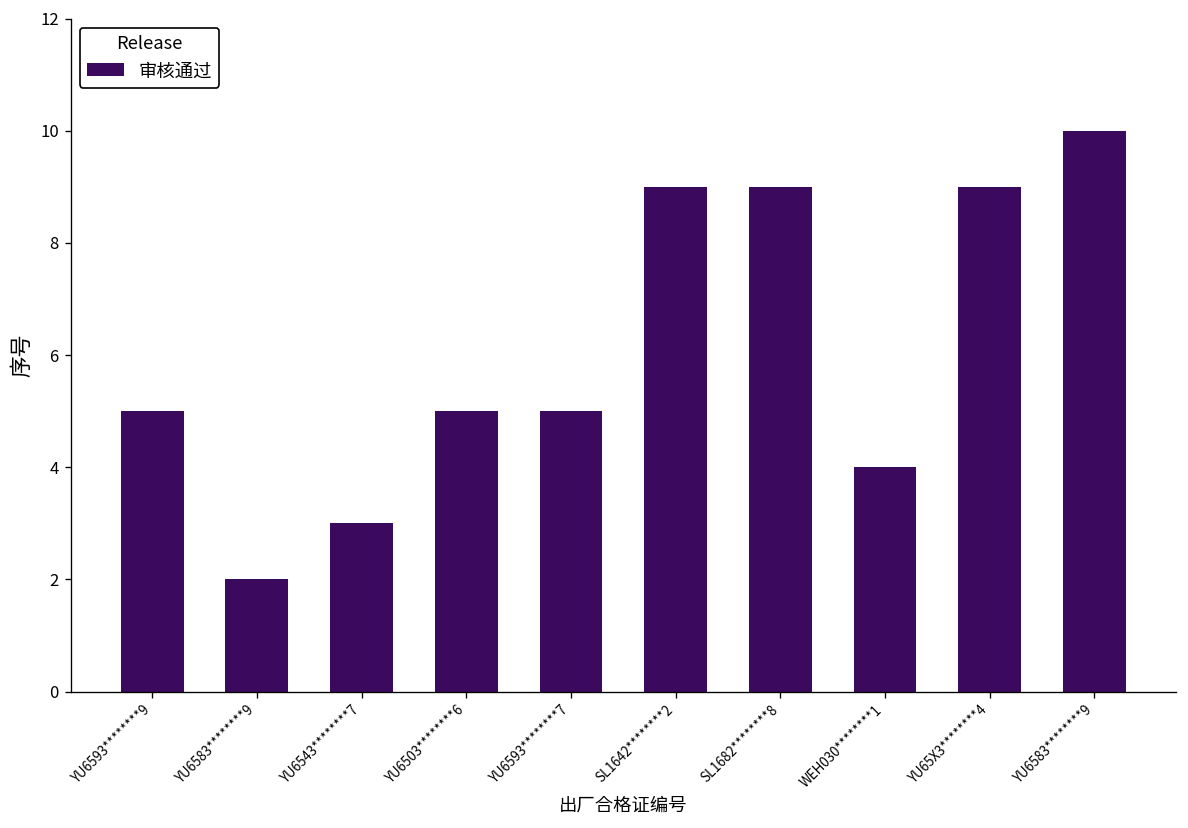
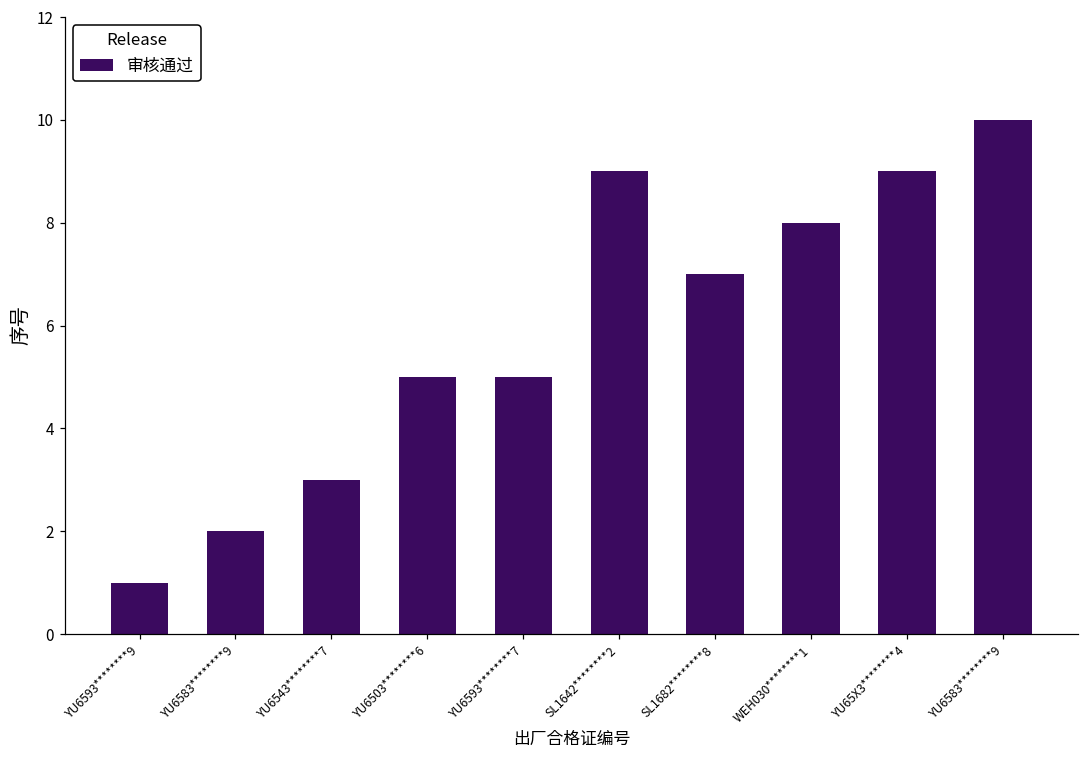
YU6593********9: 5 -> 1
SL1682********8: 9 -> 7
WEH030********1: 4 -> 8
